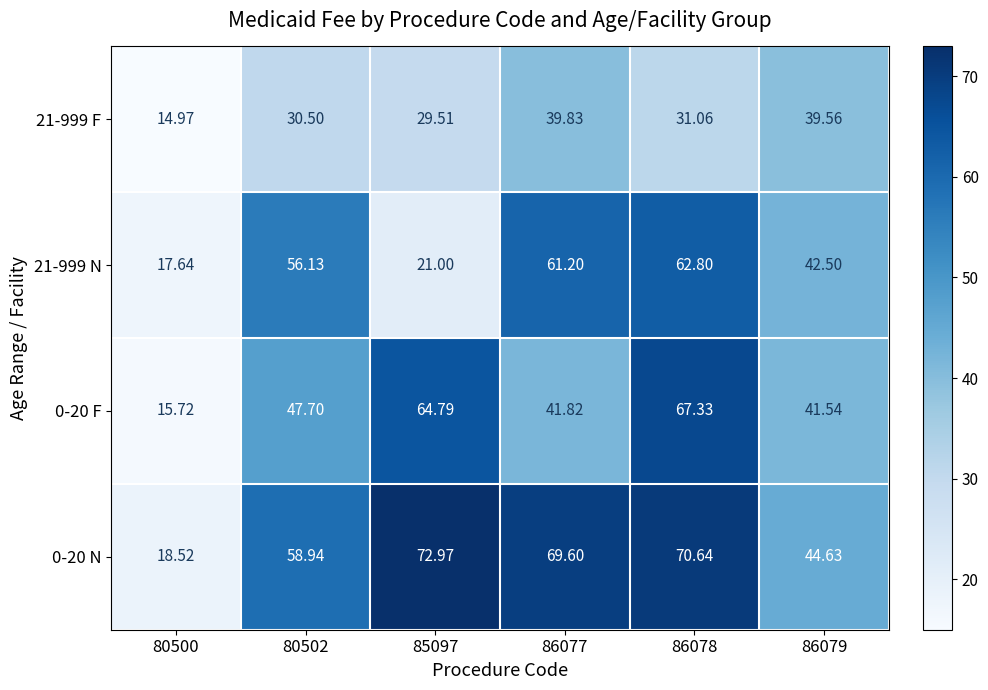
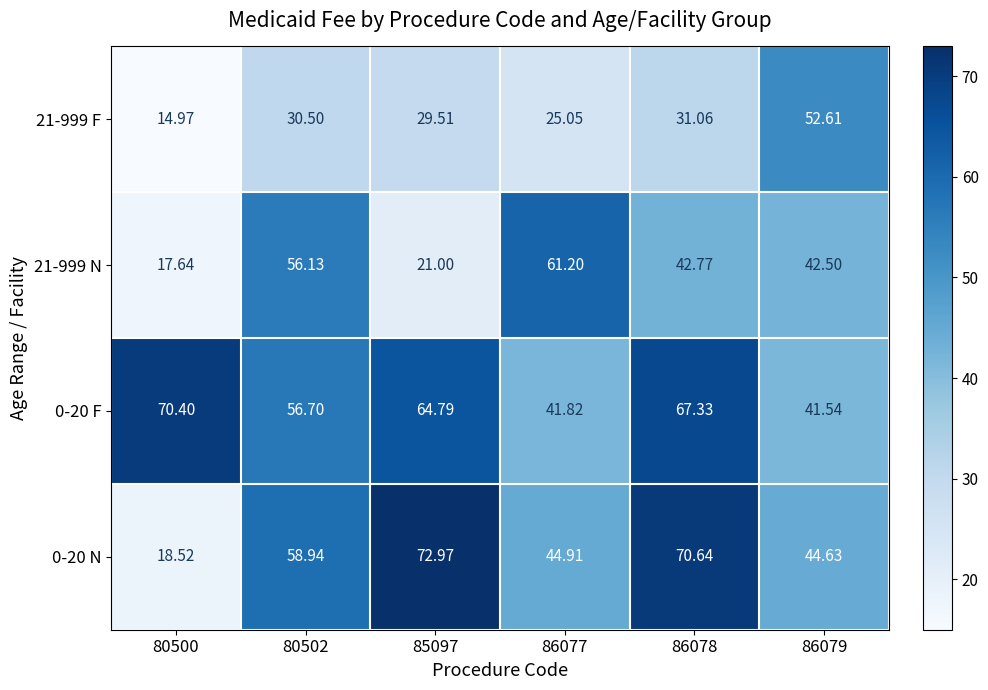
21-999 F, 86077: 39.83 -> 25.05
21-999 F, 86079: 39.56 -> 52.61
21-999 N, 86078: 62.80 -> 42.77
0-20 F, 80500: 15.72 -> 70.40
0-20 F, 80502: 47.70 -> 56.70
0-20 N, 86077: 69.60 -> 44.91
